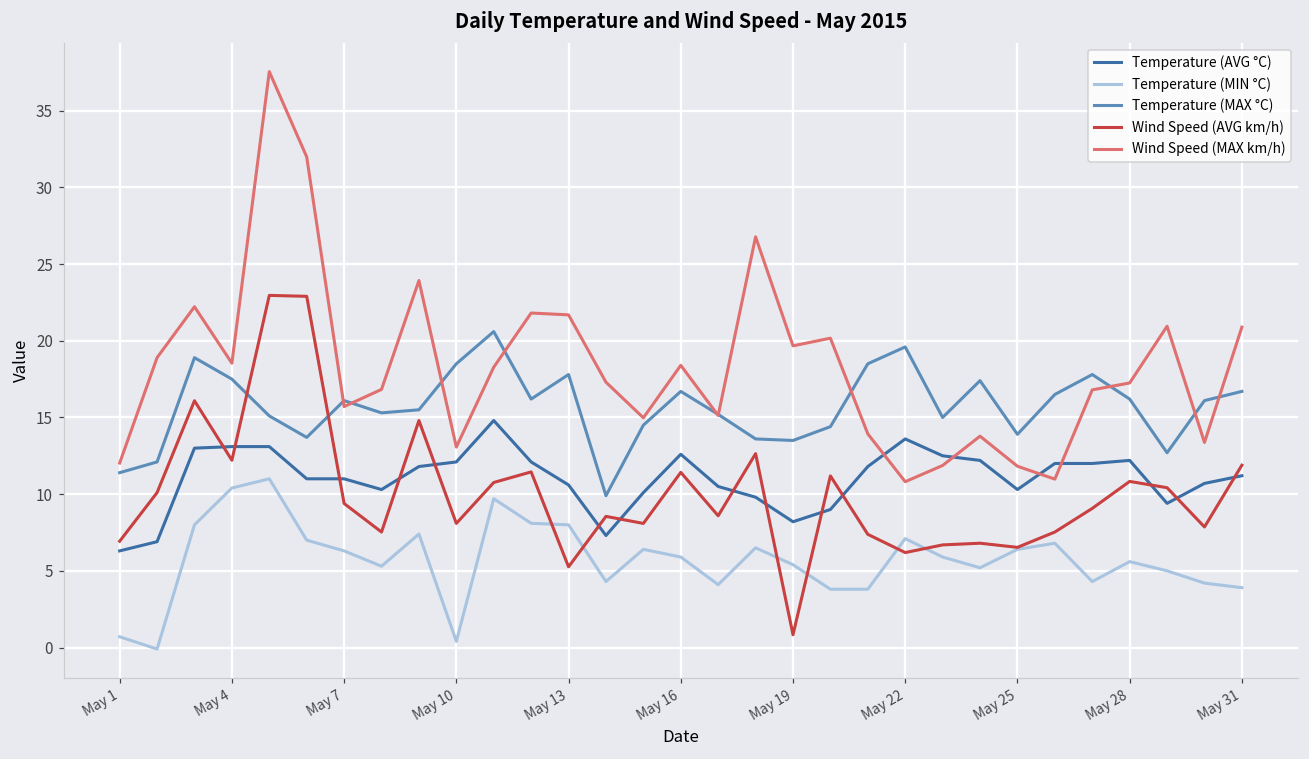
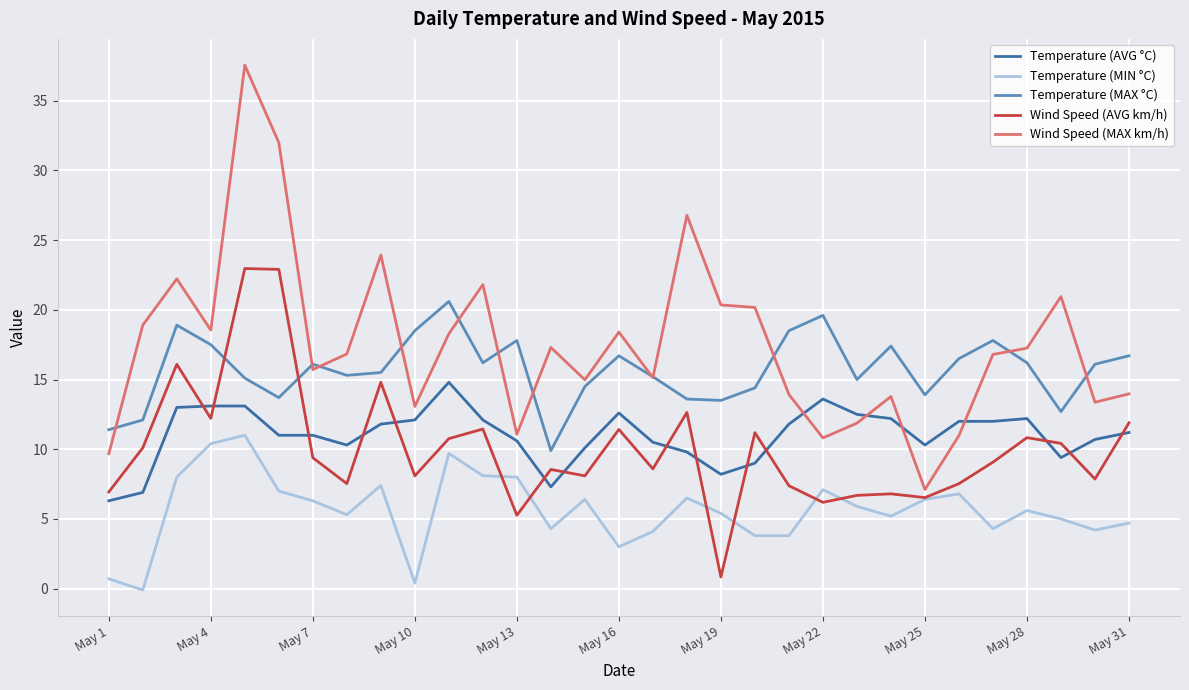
Wind Speed (MAX km/h), May 1: 12.0 -> 9.7
Wind Speed (MAX km/h), May 13: 21.7 -> 11.1
Temperature (MIN °C), May 16: 5.9 -> 3.0
Wind Speed (MAX km/h), May 19: 19.7 -> 20.4
Wind Speed (MAX km/h), May 25: 11.8 -> 7.1
Temperature (MIN °C), May 31: 3.9 -> 4.7
Wind Speed (MAX km/h), May 31: 20.9 -> 14.0
